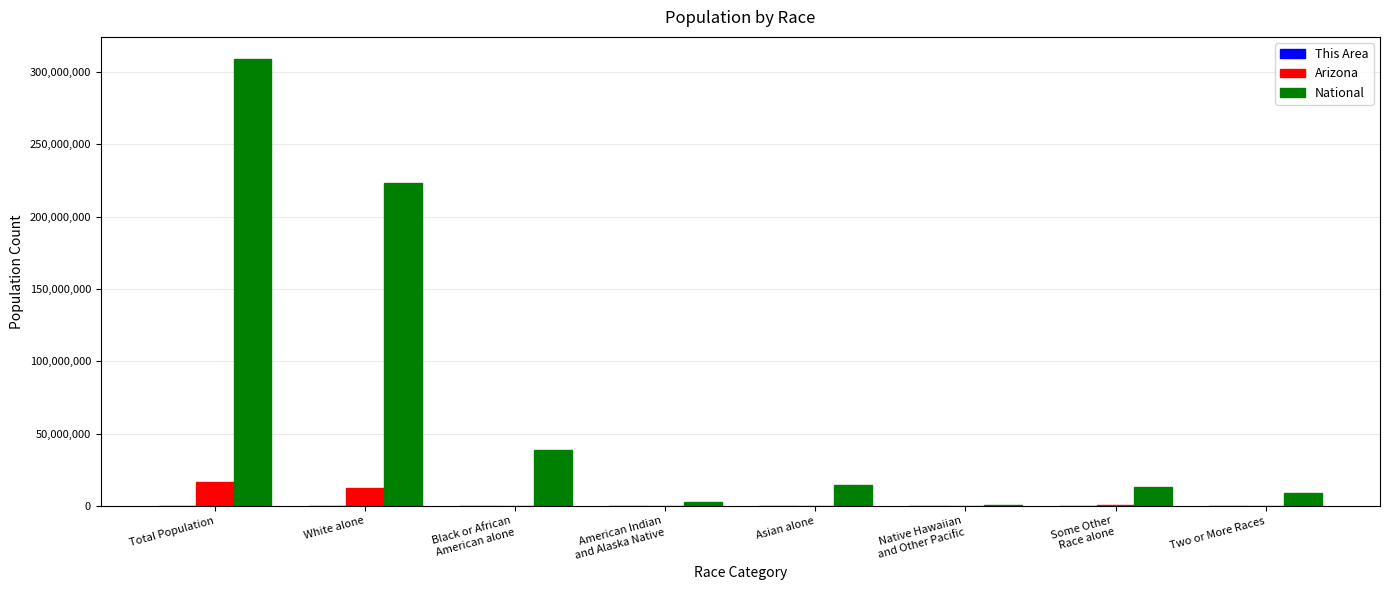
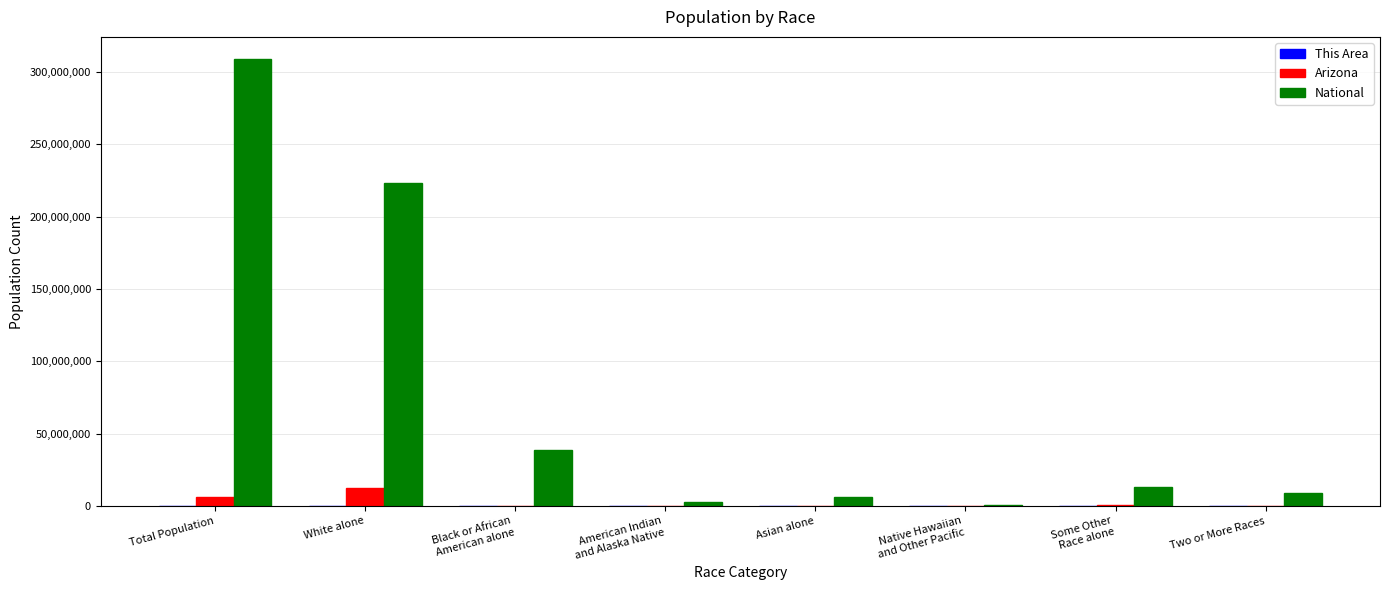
Arizona, Total Population: 16,000,000 -> 6,000,000
National, Asian alone: 15,000,000 -> 6,000,000
